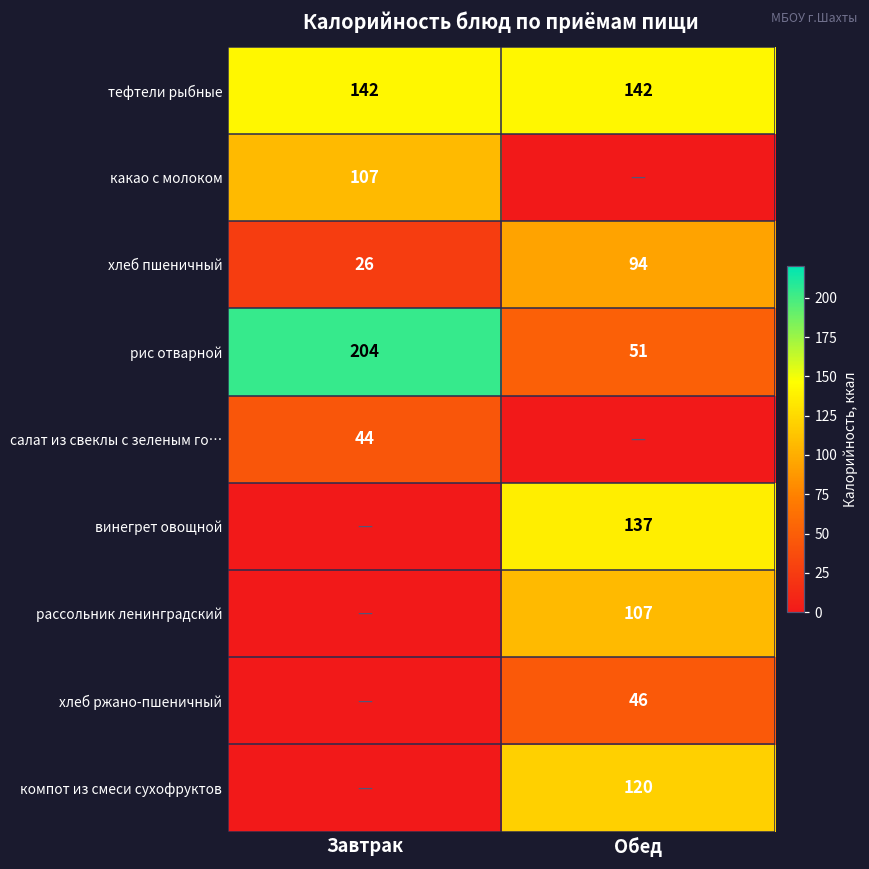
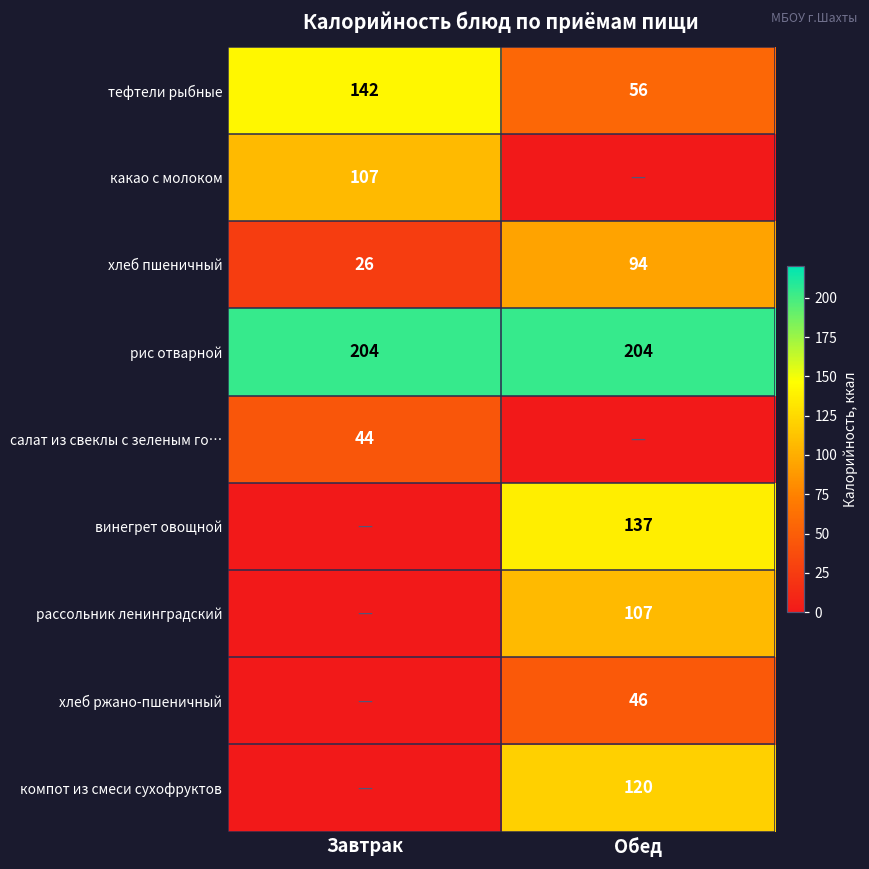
тефтели рыбные, Обед: 142 -> 56
рис отварной, Обед: 51 -> 204
